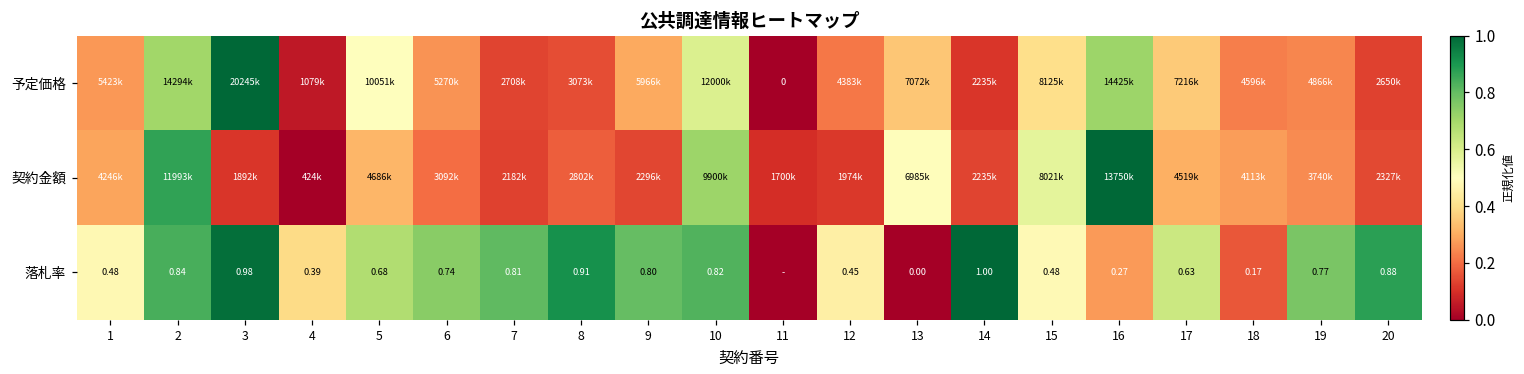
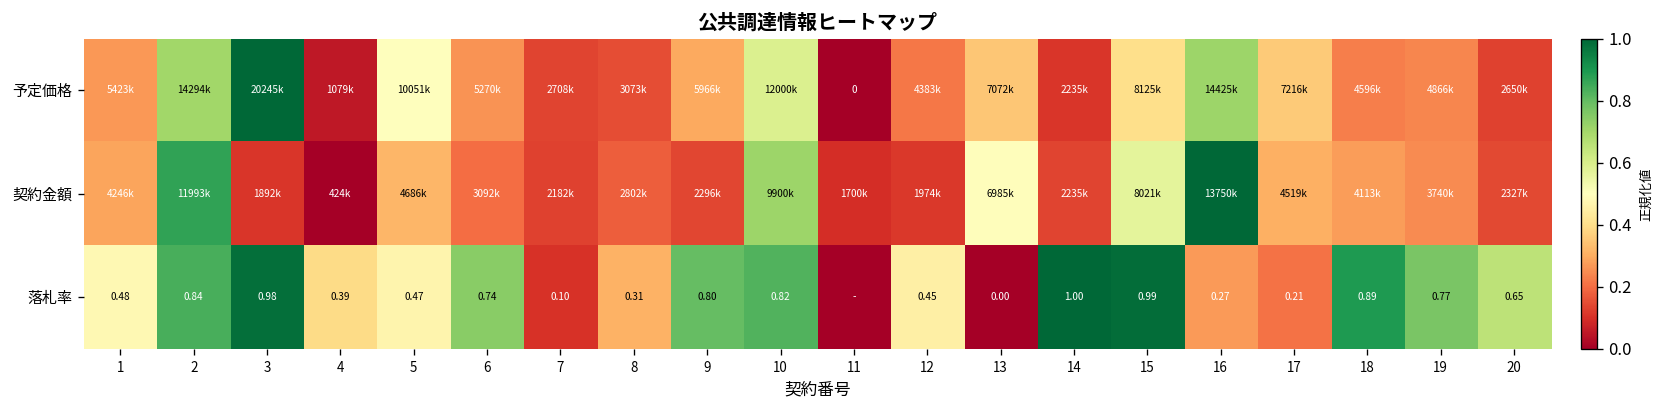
落札率, 5: 0.68 -> 0.47
落札率, 7: 0.81 -> 0.10
落札率, 8: 0.91 -> 0.31
落札率, 15: 0.48 -> 0.99
落札率, 17: 0.63 -> 0.21
落札率, 18: 0.17 -> 0.89
落札率, 20: 0.88 -> 0.65
